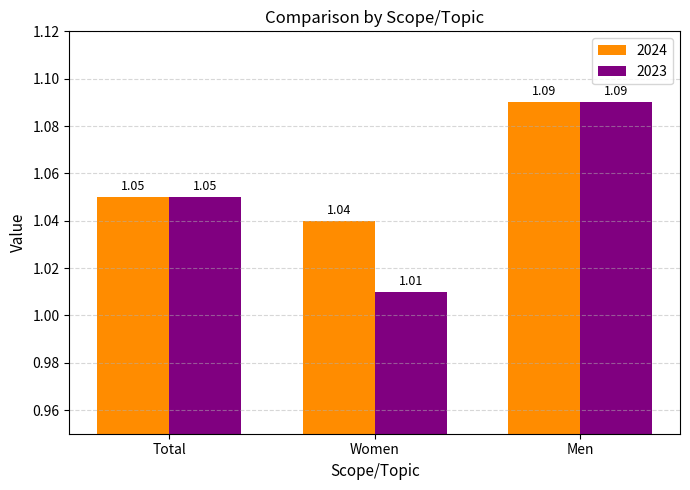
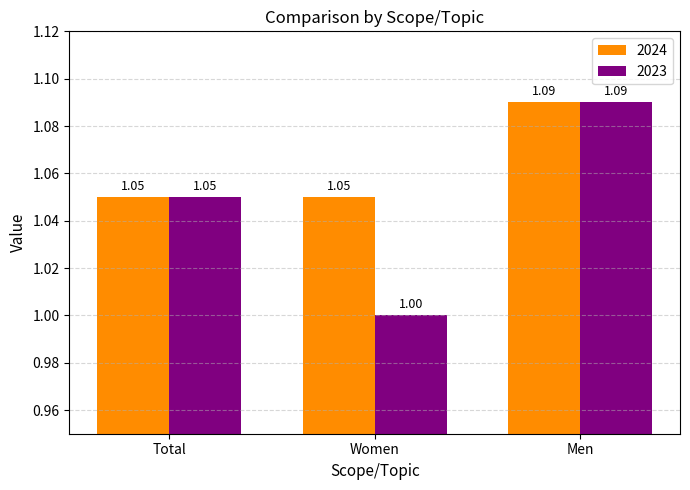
2024, Women: 1.04 -> 1.05
2023, Women: 1.01 -> 1.00
